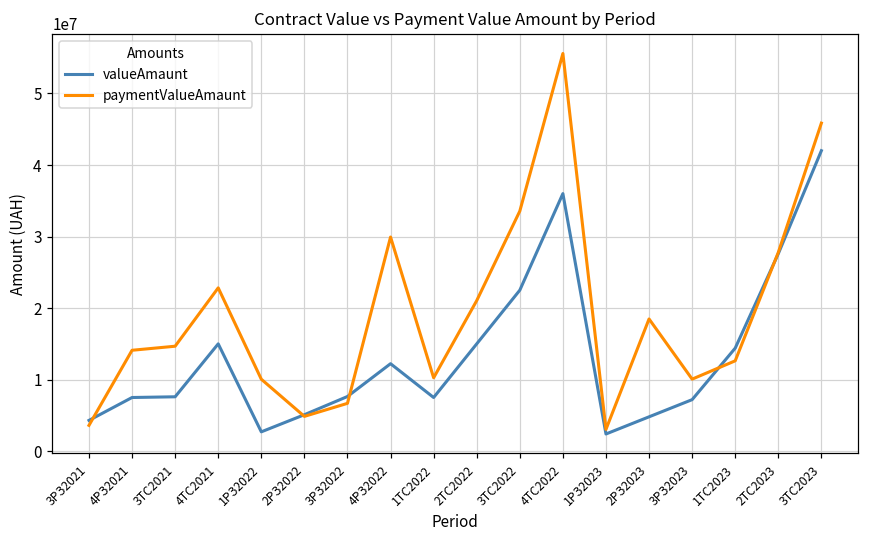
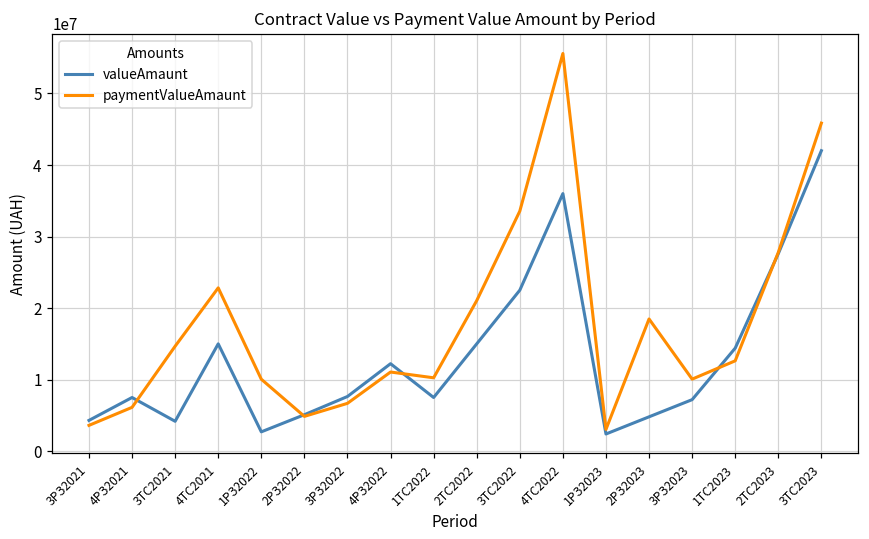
paymentValueAmaunt, 4РЗ2021: 14000000 -> 6000000
valueAmaunt, 3ТС2021: 8000000 -> 4000000
paymentValueAmaunt, 4РЗ2022: 30000000 -> 11000000
